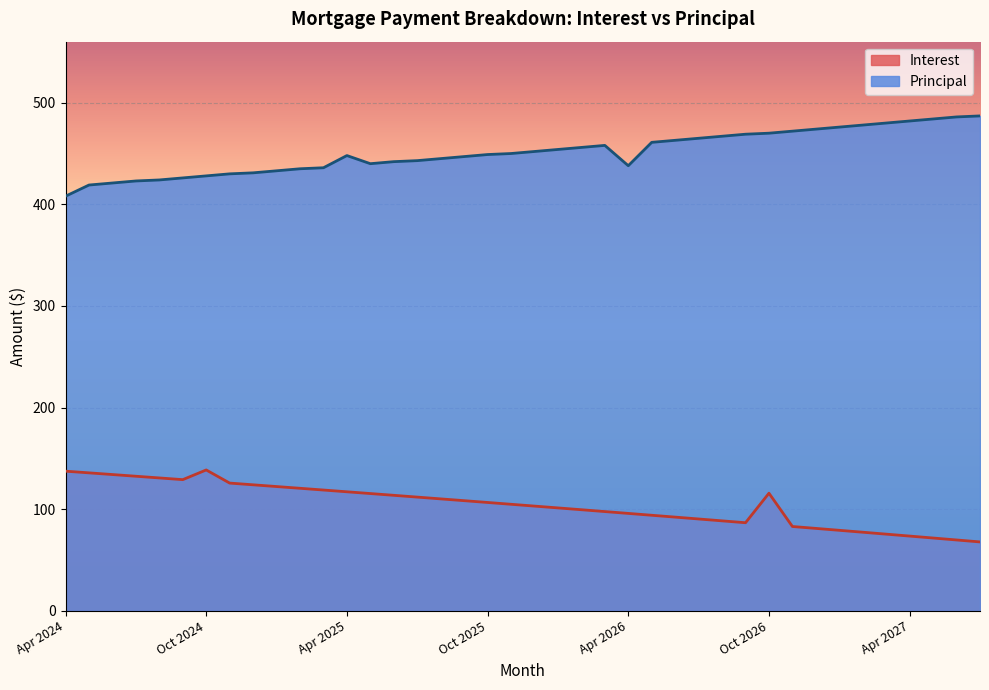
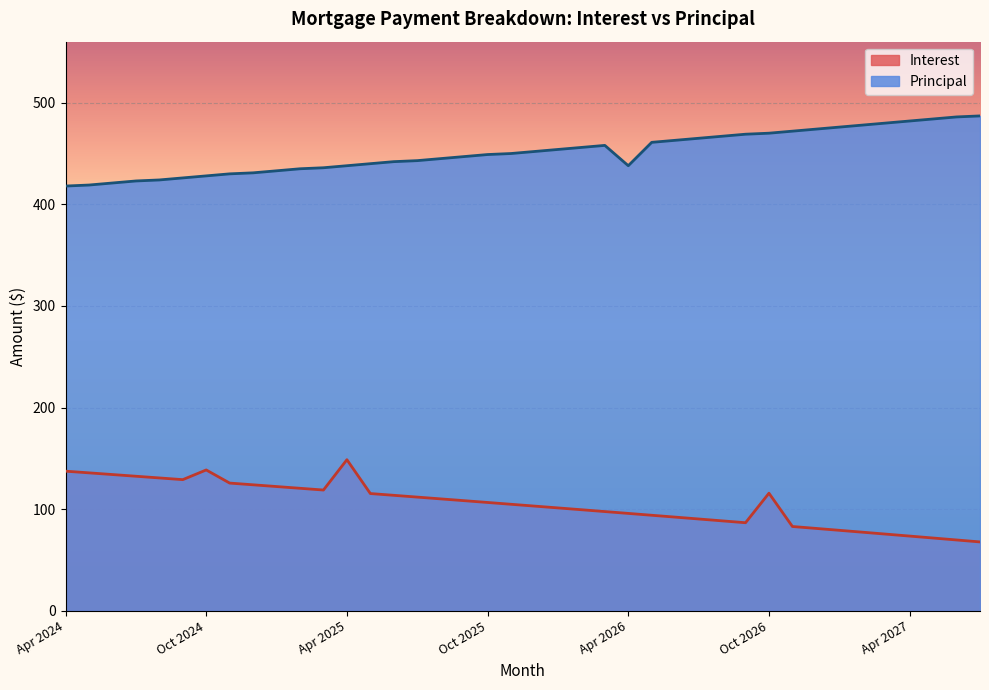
Principal, Apr 2024: 408 -> 418
Interest, Apr 2025: 117 -> 149
Principal, Apr 2025: 448 -> 438
